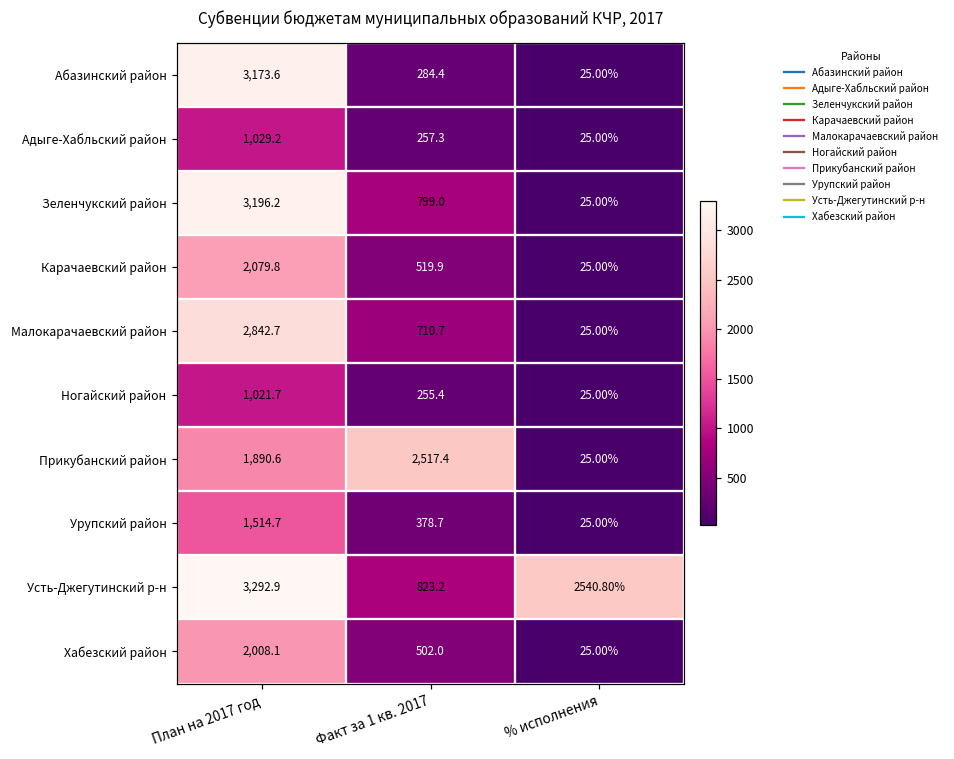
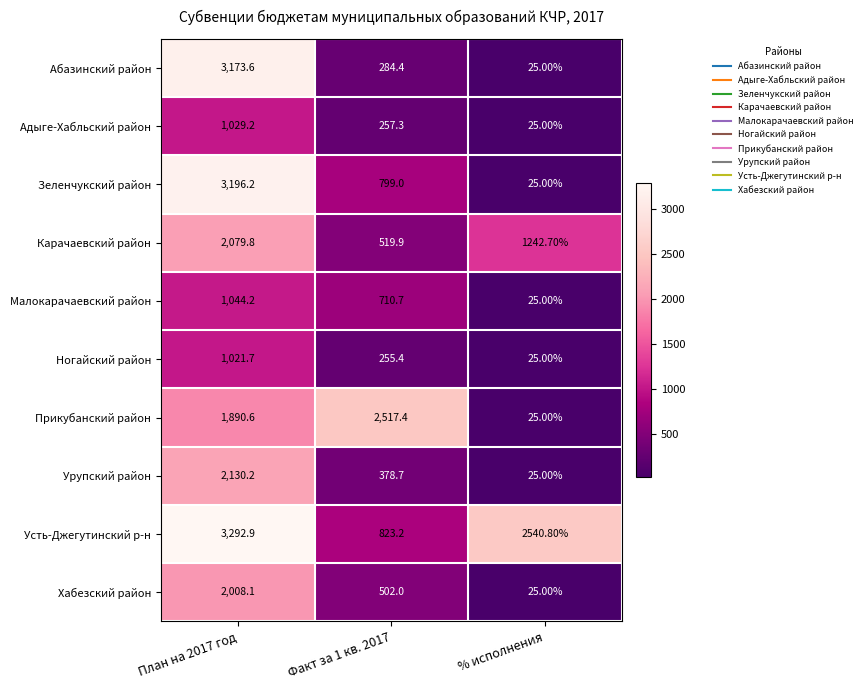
Карачаевский район, % исполнения: 25.00% -> 1242.70%
Малокарачаевский район, План на 2017 год: 2,842.7 -> 1,044.2
Урупский район, План на 2017 год: 1,514.7 -> 2,130.2
